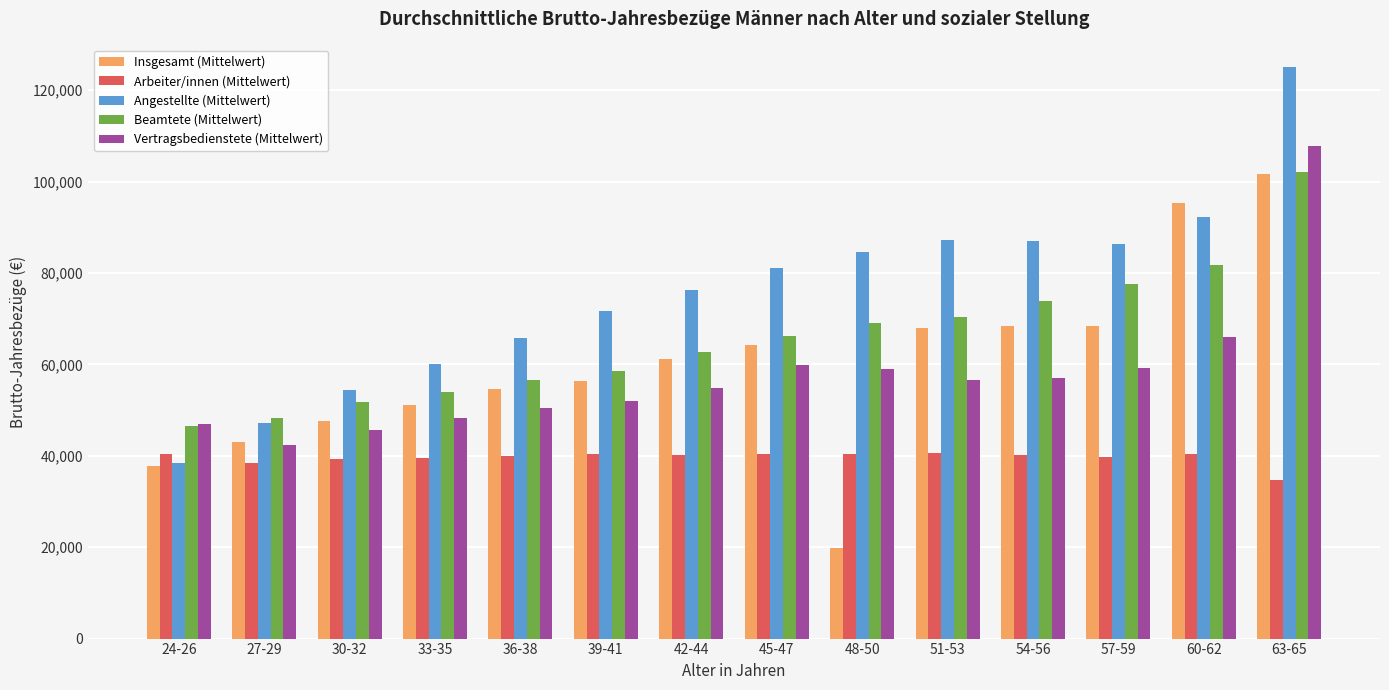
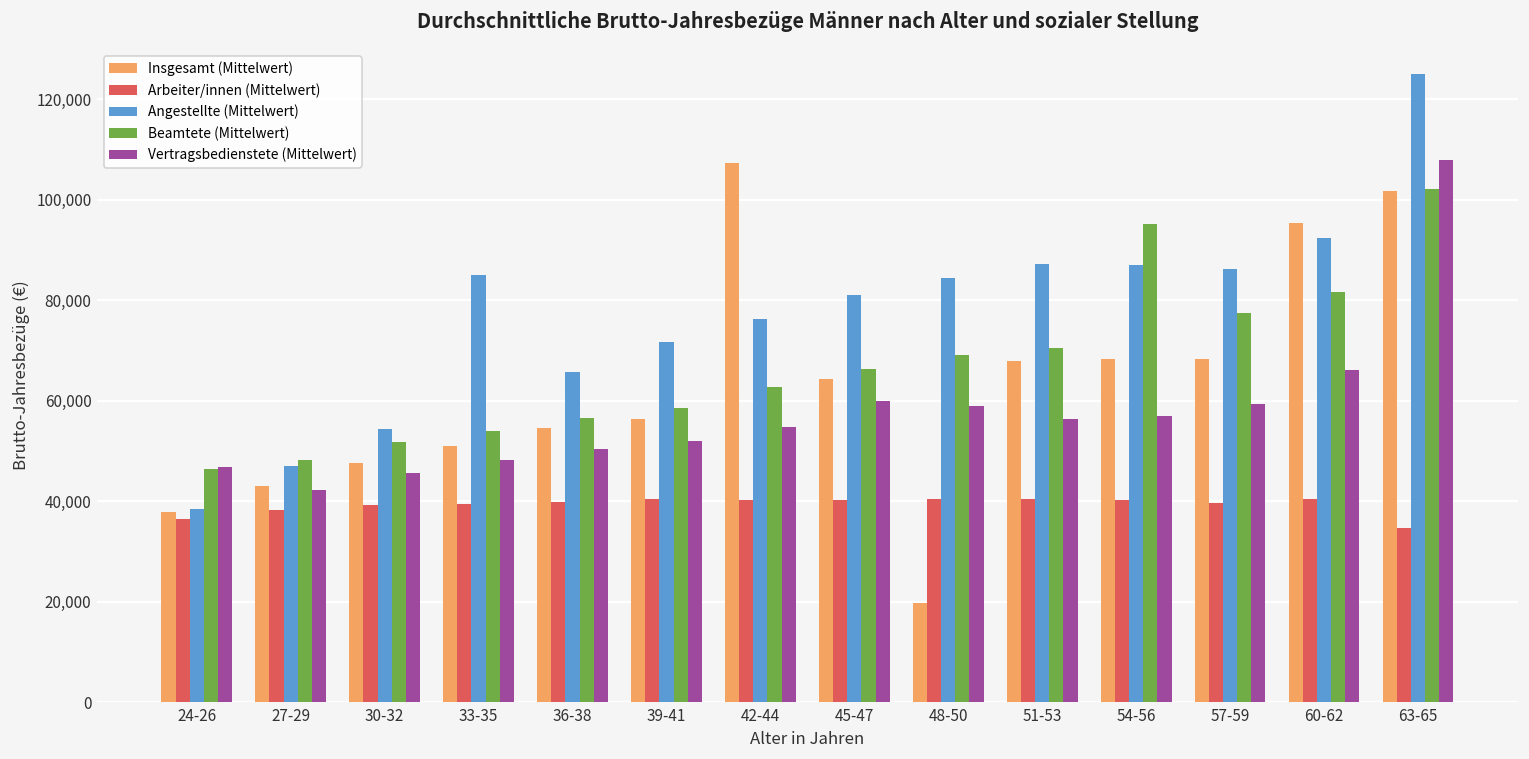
Arbeiter/innen (Mittelwert), 24-26: 40,000 -> 37,000
Angestellte (Mittelwert), 33-35: 60,000 -> 85,000
Insgesamt (Mittelwert), 42-44: 61,000 -> 107,000
Beamtete (Mittelwert), 54-56: 74,000 -> 95,000
